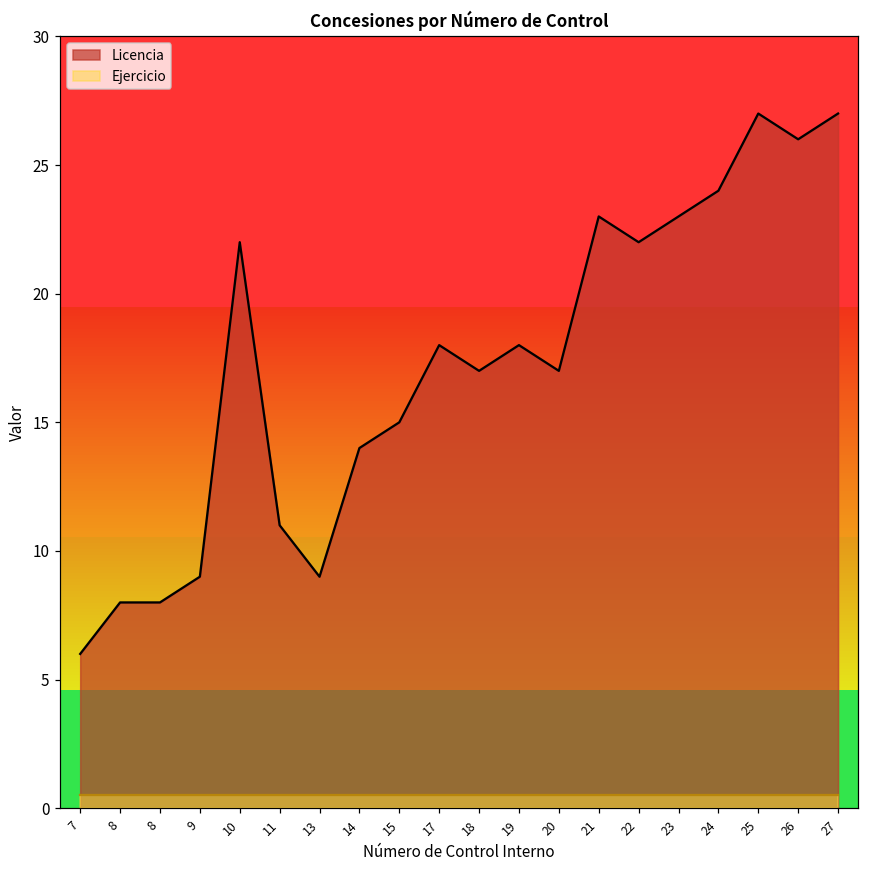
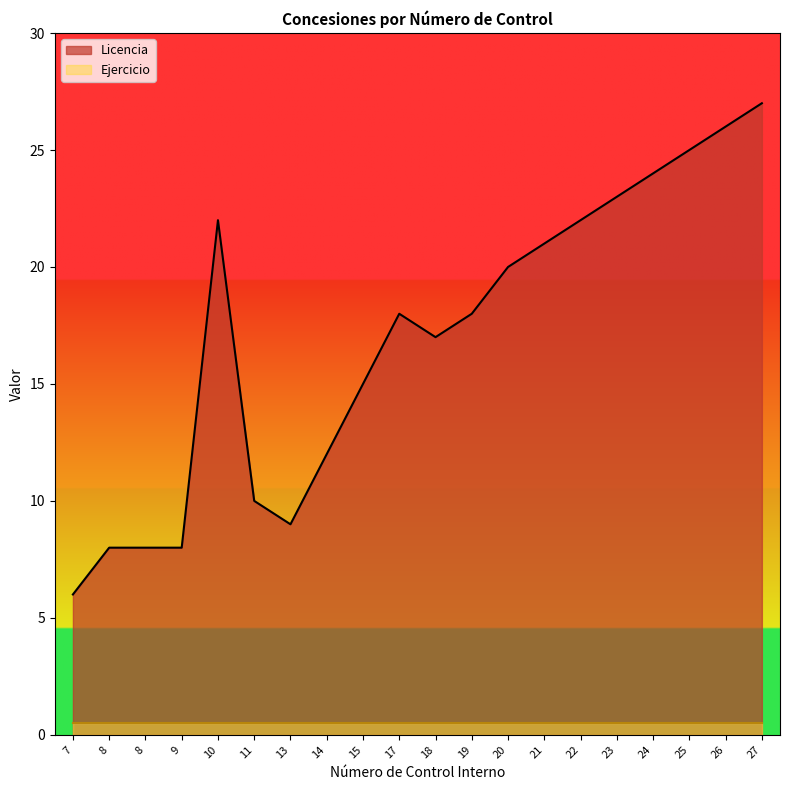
Licencia, 9: 9 -> 8
Licencia, 11: 11 -> 10
Licencia, 14: 14 -> 12
Licencia, 20: 17 -> 20
Licencia, 21: 23 -> 21
Licencia, 25: 27 -> 25
